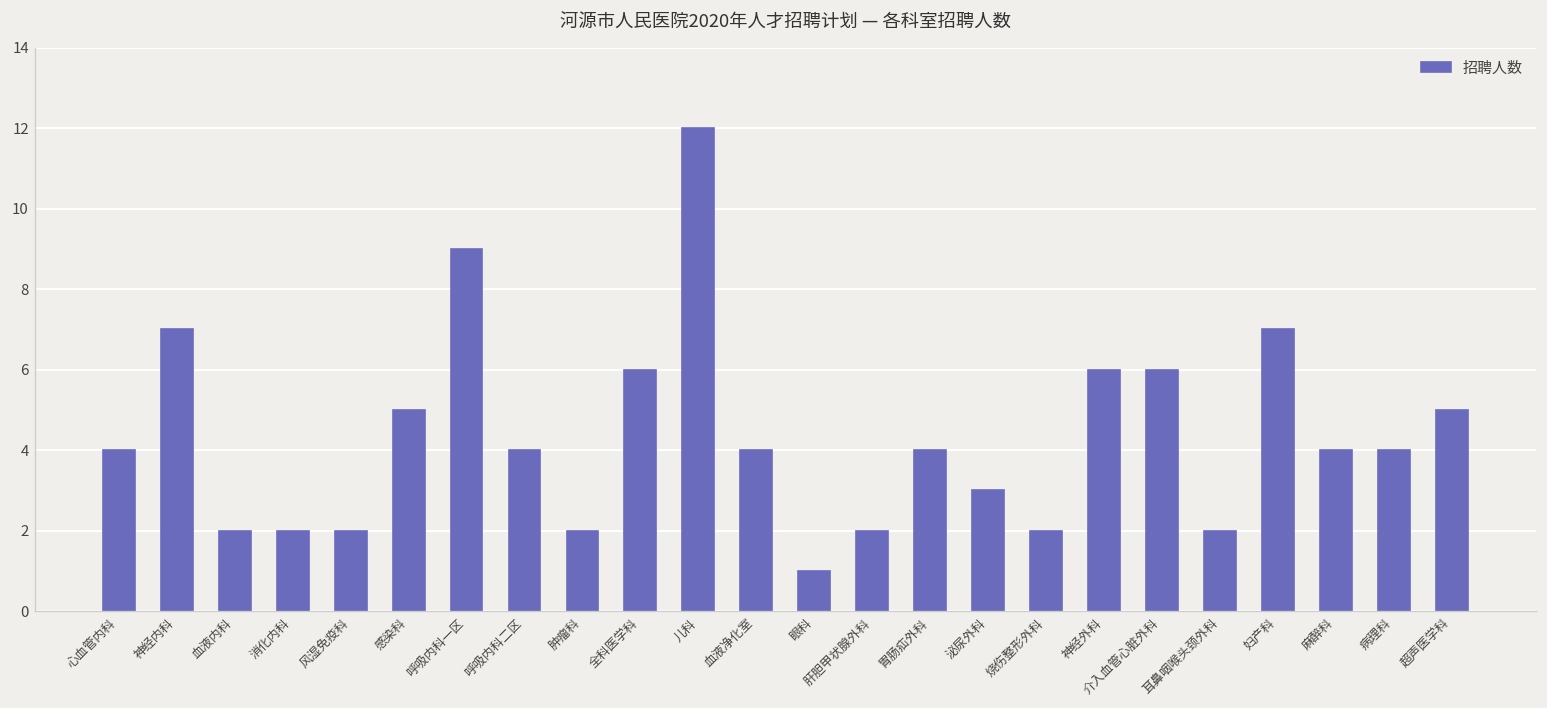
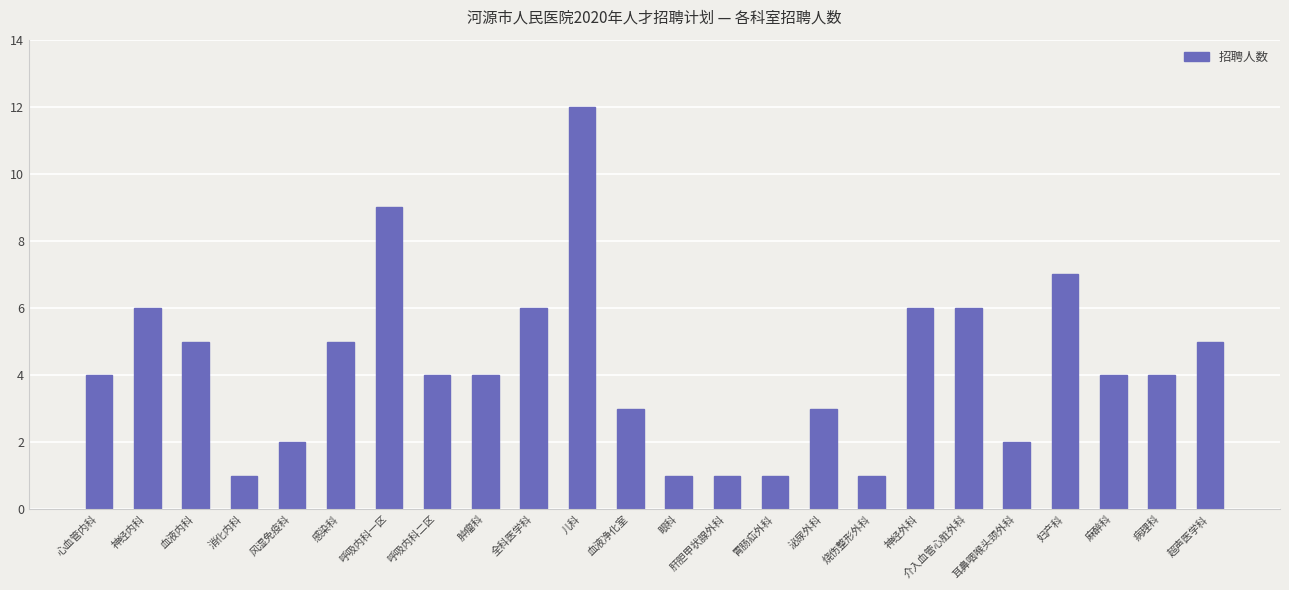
神经内科: 7 -> 6
血液内科: 2 -> 5
消化内科: 2 -> 1
肿瘤科: 2 -> 4
血液净化室: 4 -> 3
肝胆甲状腺外科: 2 -> 1
胃肠疝外科: 4 -> 1
烧伤整形外科: 2 -> 1
